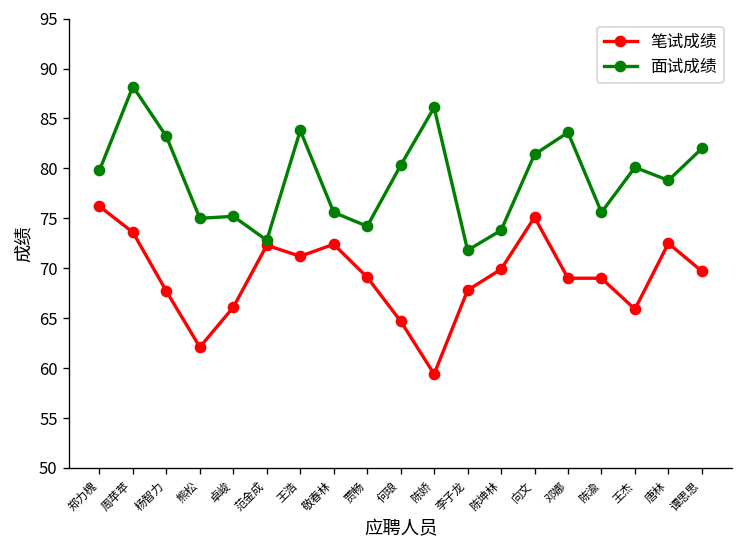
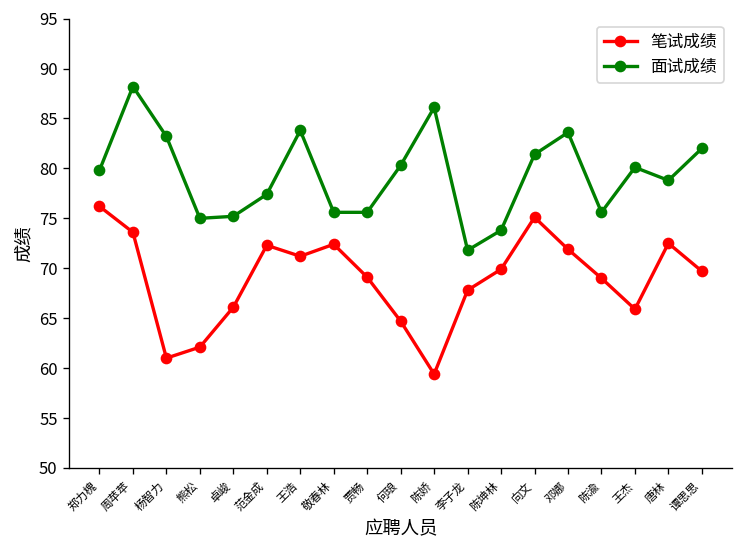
笔试成绩, 杨智力: 68 -> 61
面试成绩, 范金成: 73 -> 77
面试成绩, 贾畅: 74 -> 76
笔试成绩, 邓娜: 69 -> 72
